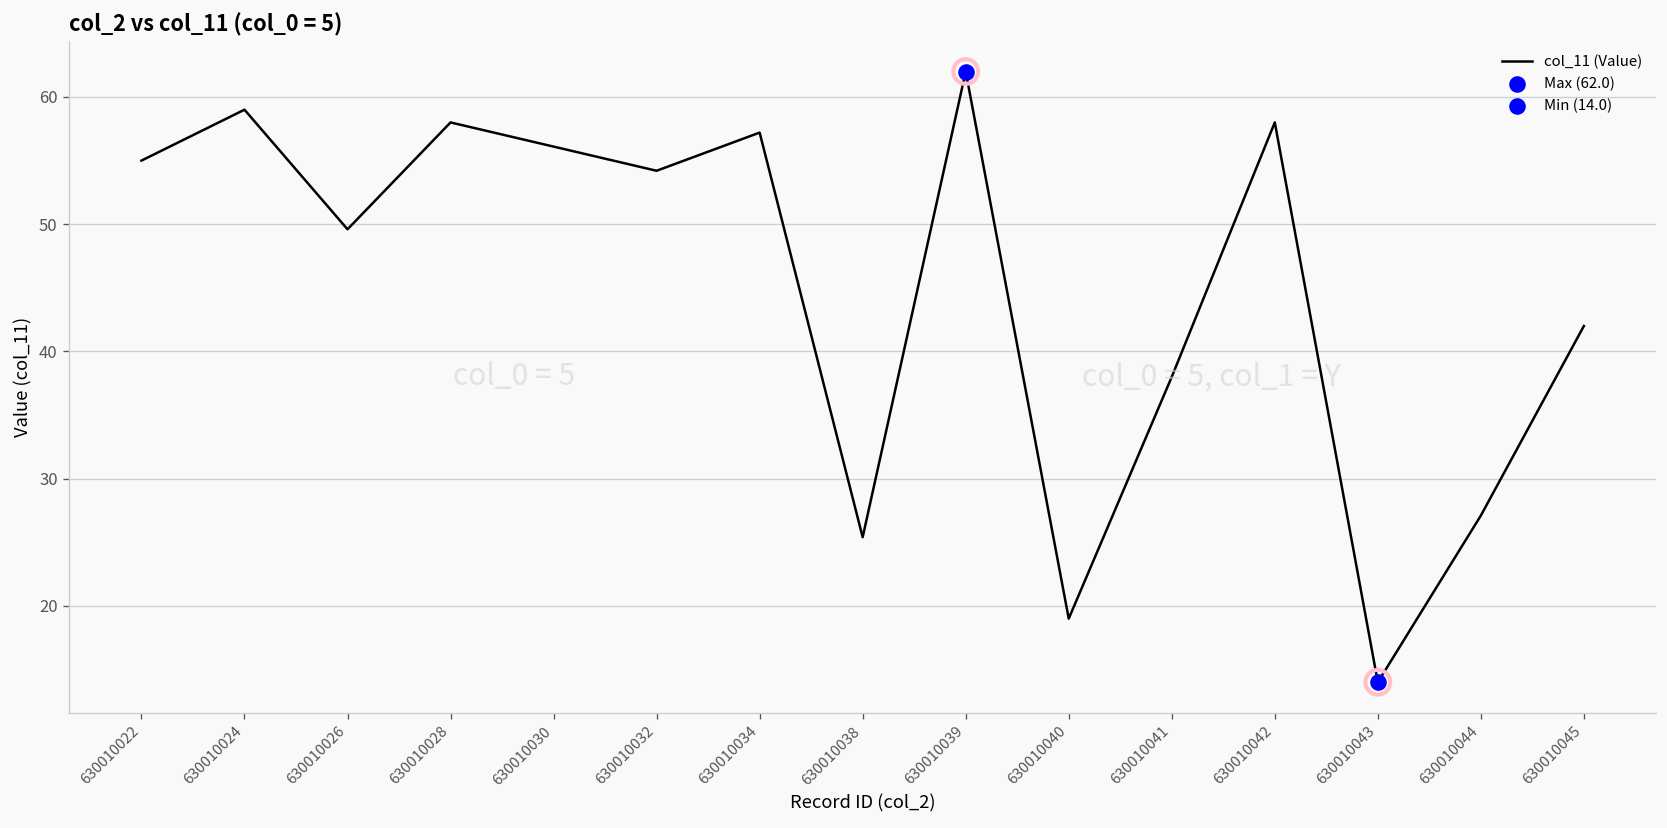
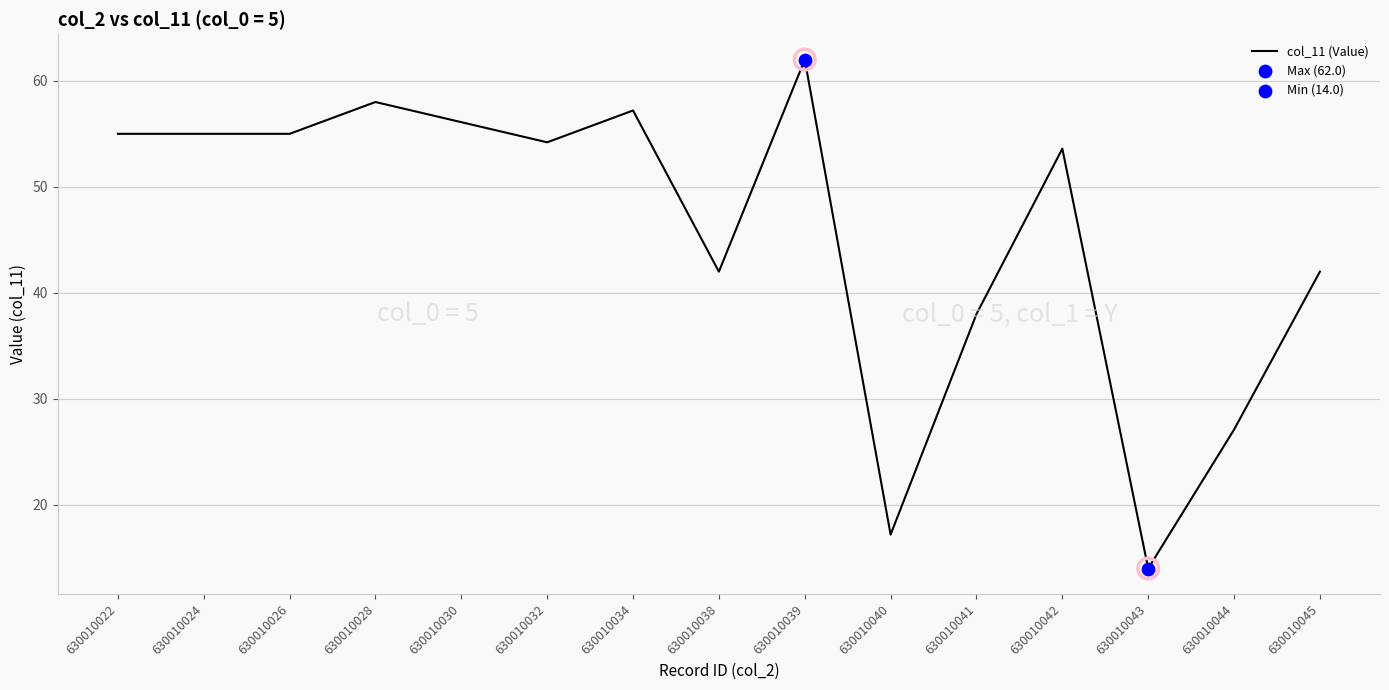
col_11 (Value), 630010024: 59 -> 55
col_11 (Value), 630010026: 49.6 -> 55.0
col_11 (Value), 630010038: 25.4 -> 42.0
col_11 (Value), 630010040: 19.0 -> 17.2
col_11 (Value), 630010042: 58.0 -> 53.6
